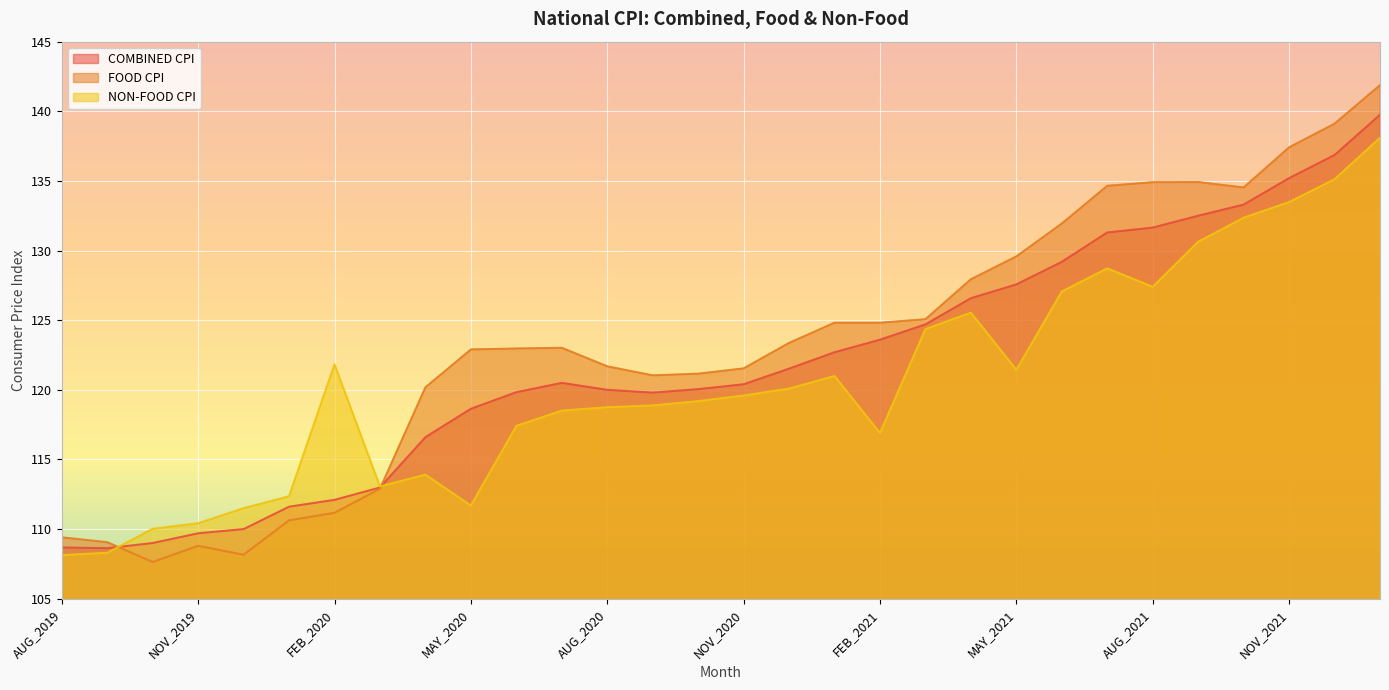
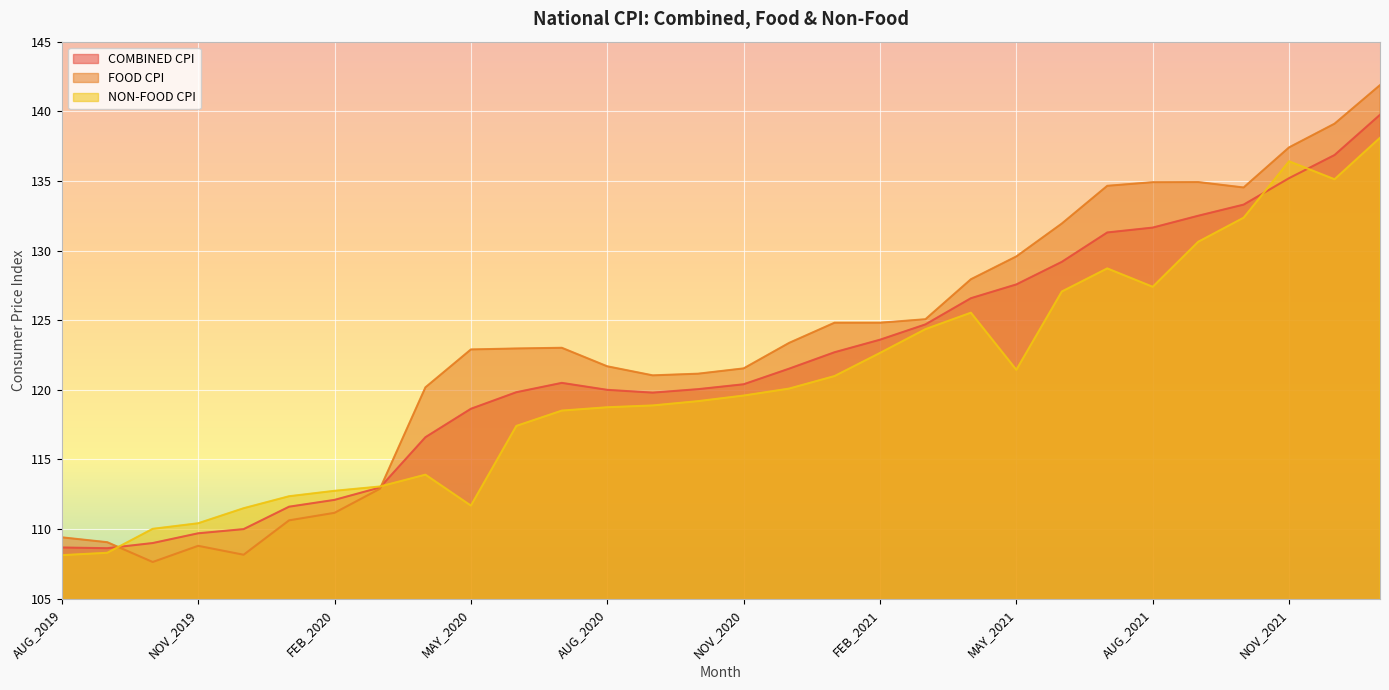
NON-FOOD CPI, FEB_2020: 121.8 -> 112.8
NON-FOOD CPI, FEB_2021: 116.9 -> 122.7
NON-FOOD CPI, NOV_2021: 133.5 -> 136.4
